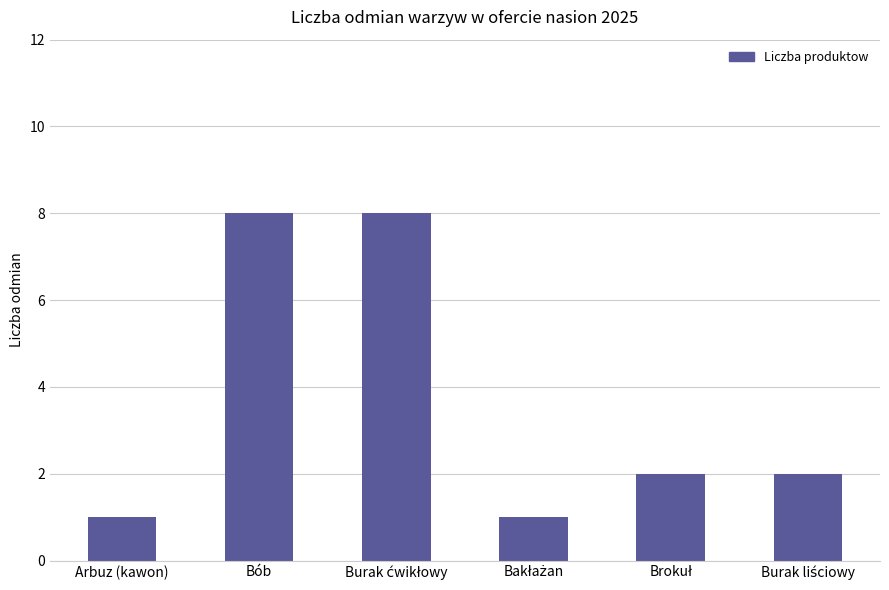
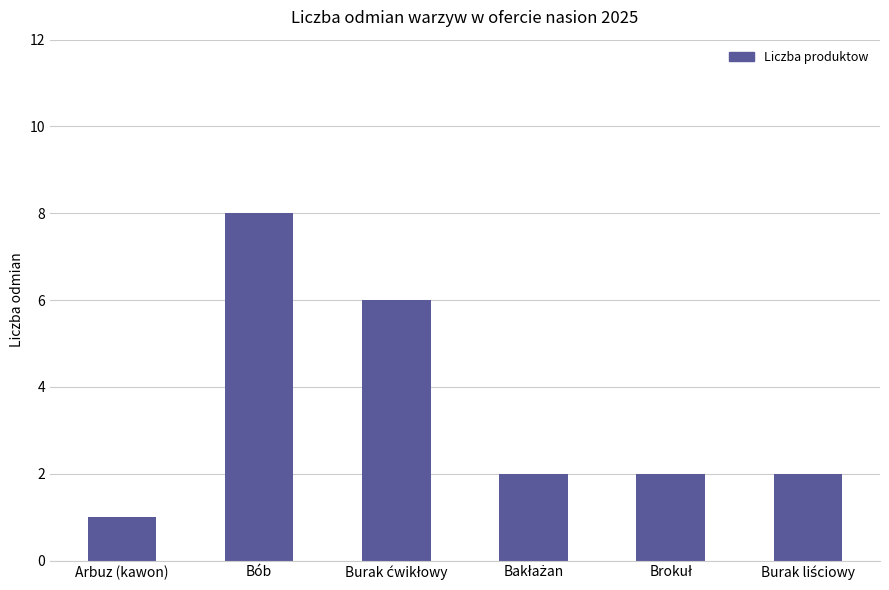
Burak ćwikłowy: 8 -> 6
Bakłażan: 1 -> 2
